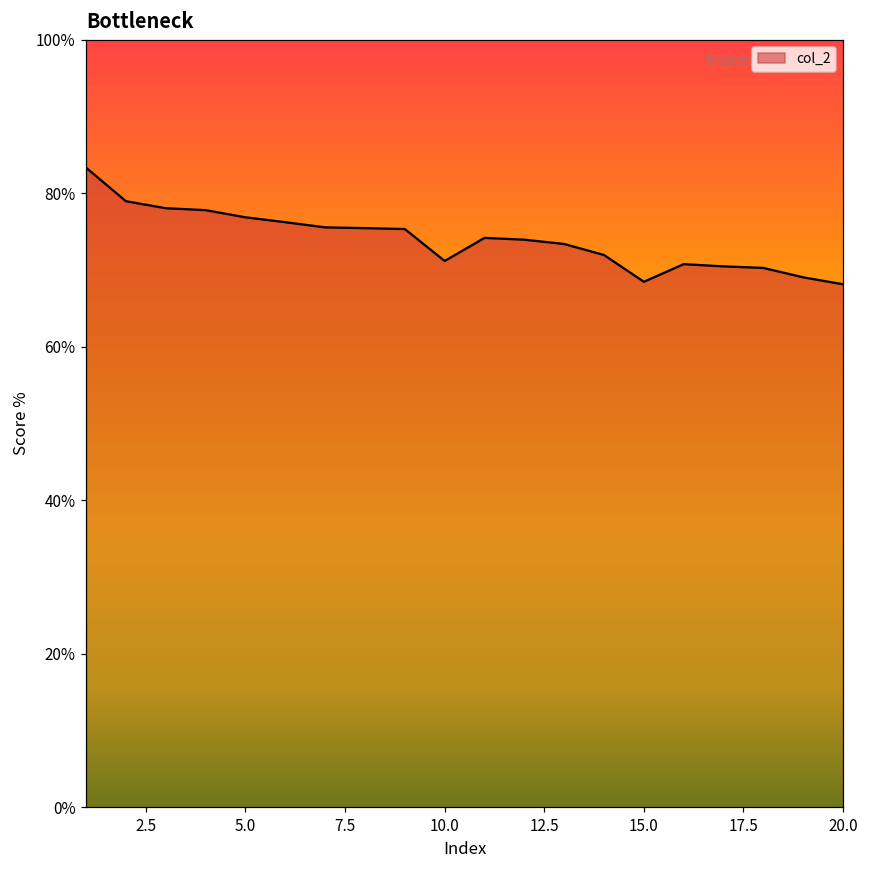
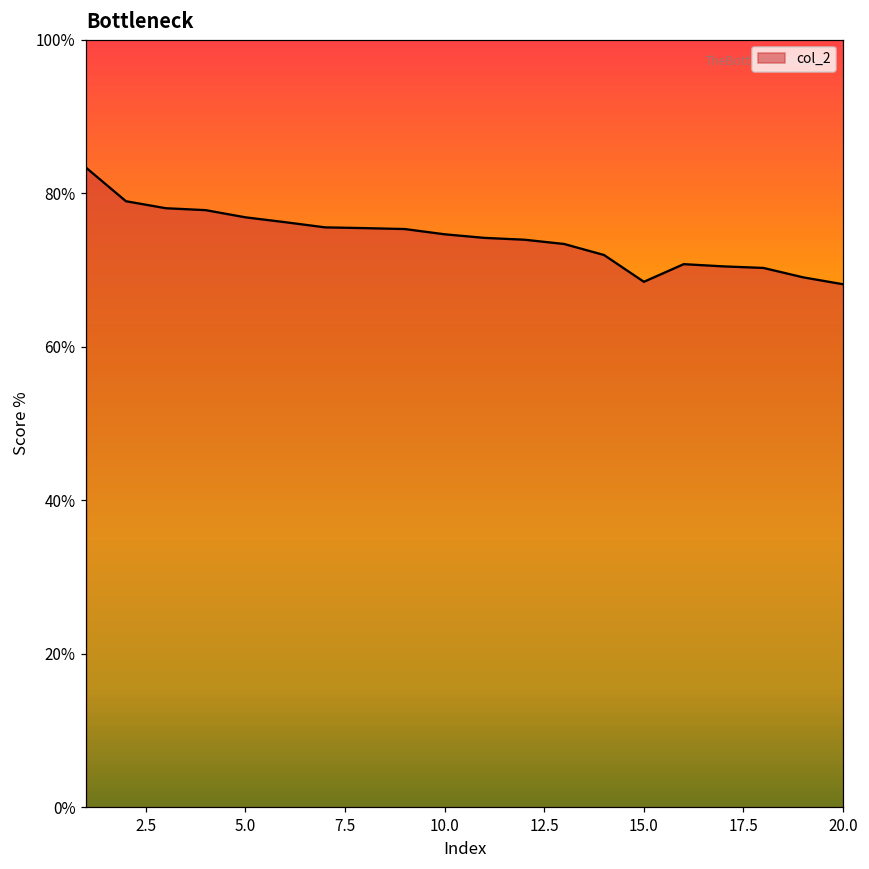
10.0: 71% -> 75%
